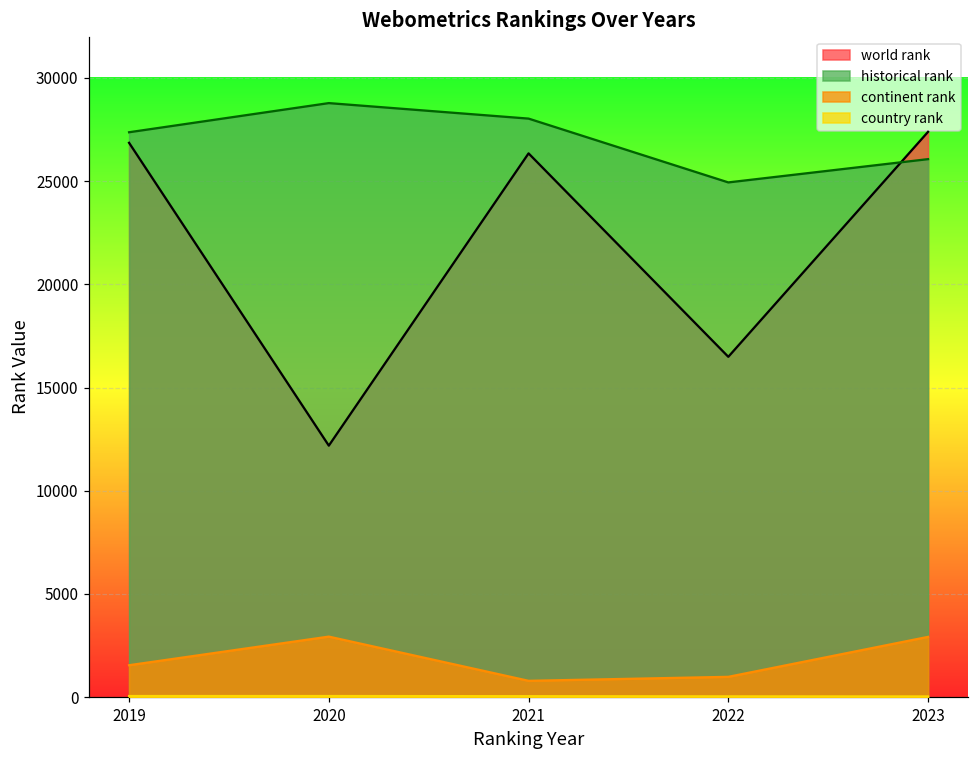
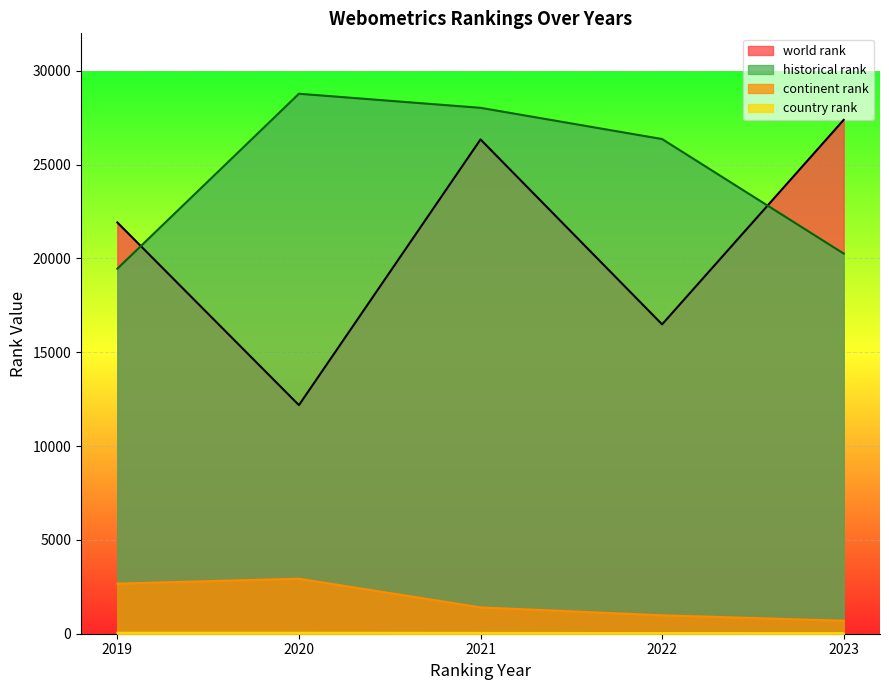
world rank, 2019: 26900 -> 21900
historical rank, 2019: 27400 -> 19500
continent rank, 2019: 1500 -> 2700
continent rank, 2021: 800 -> 1400
historical rank, 2022: 24900 -> 26400
historical rank, 2023: 26100 -> 20300
continent rank, 2023: 2900 -> 700
